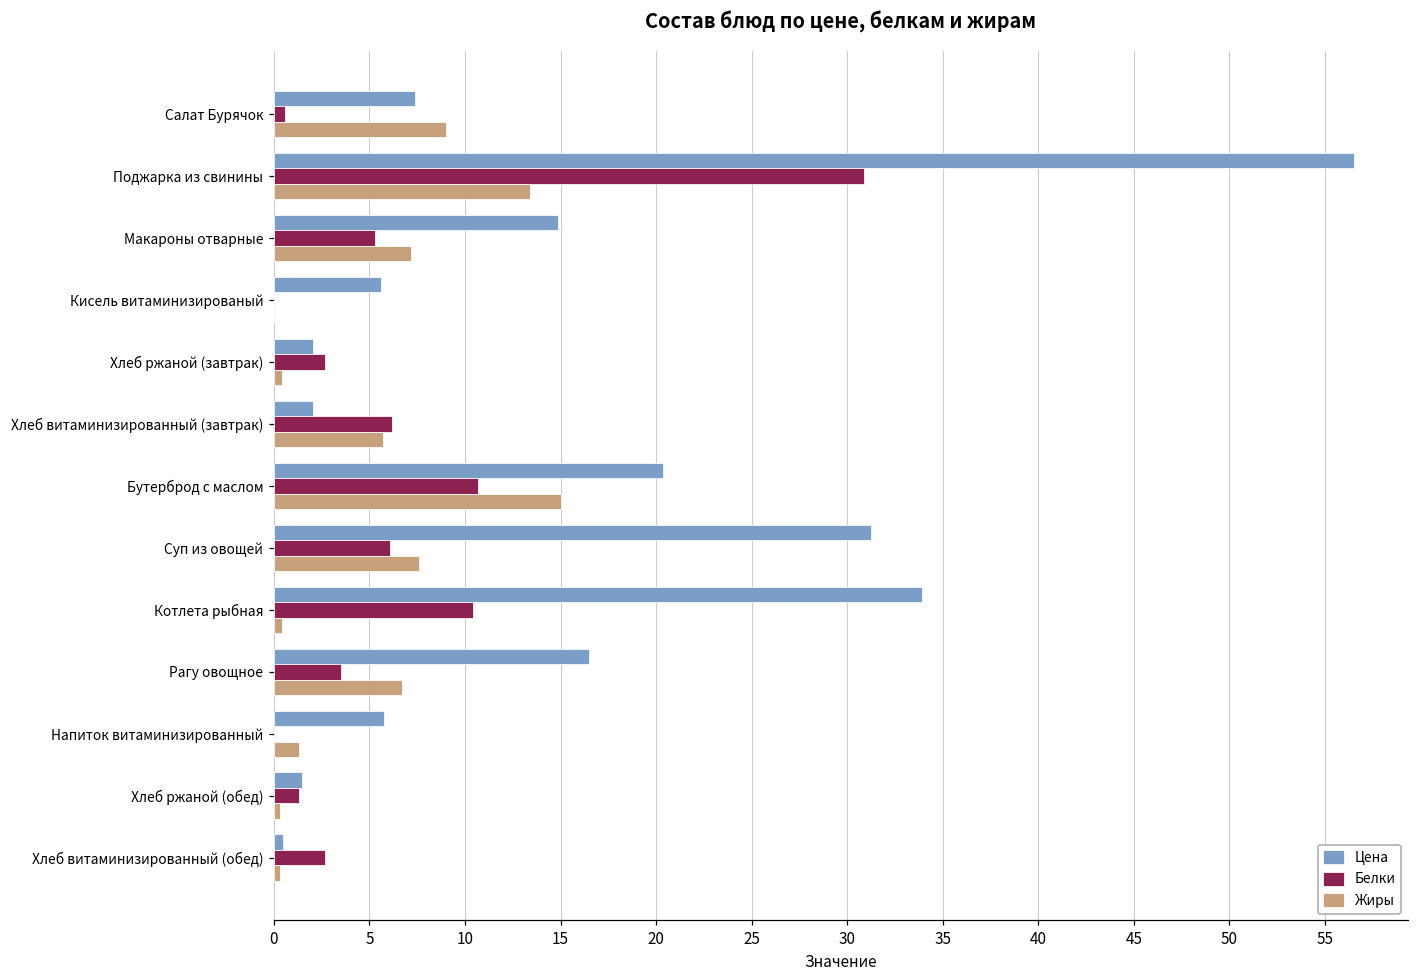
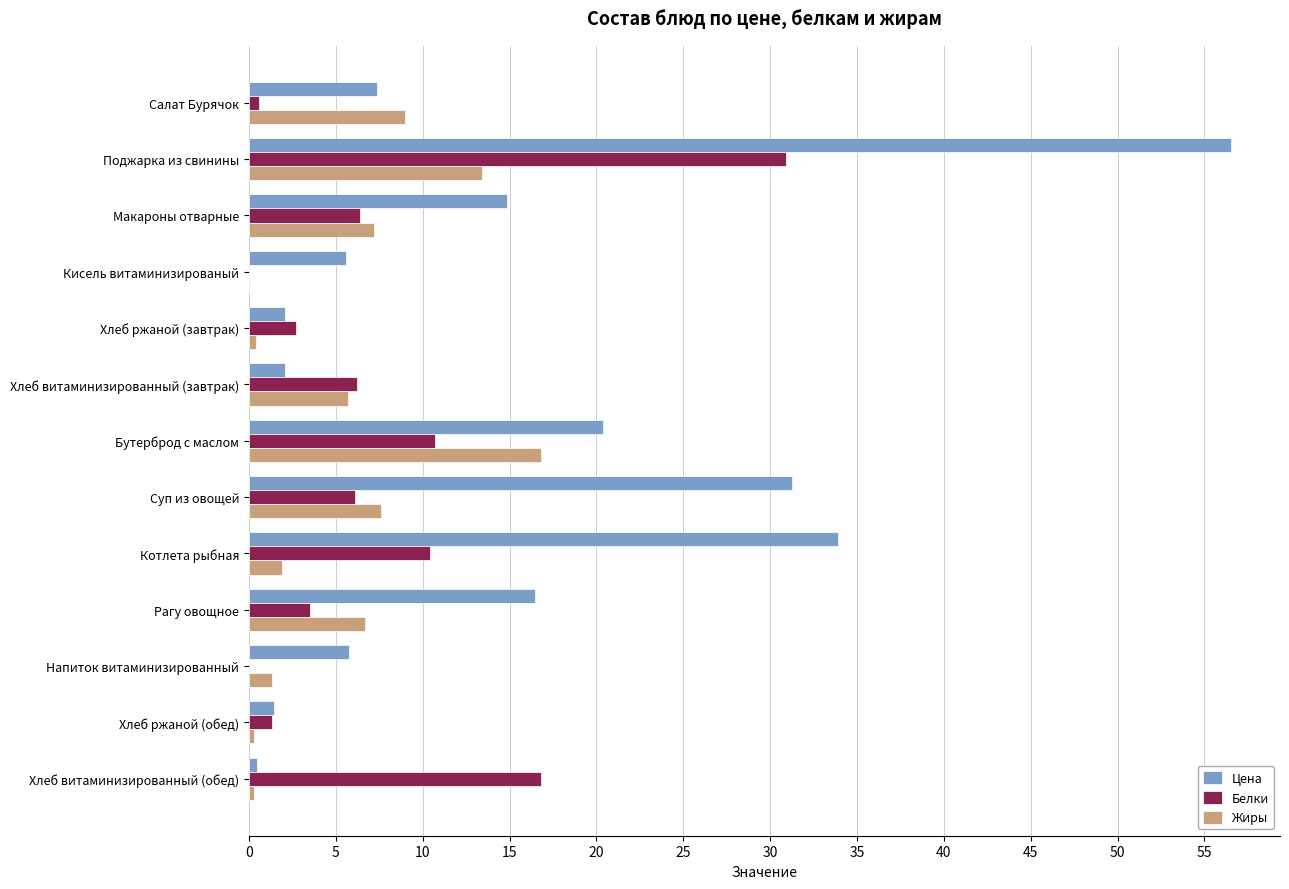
Белки, Макароны отварные: 5.3 -> 6.4
Жиры, Бутерброд с маслом: 15.0 -> 16.8
Жиры, Котлета рыбная: 0.4 -> 1.9
Белки, Хлеб витаминизированный (обед): 2.7 -> 16.8
